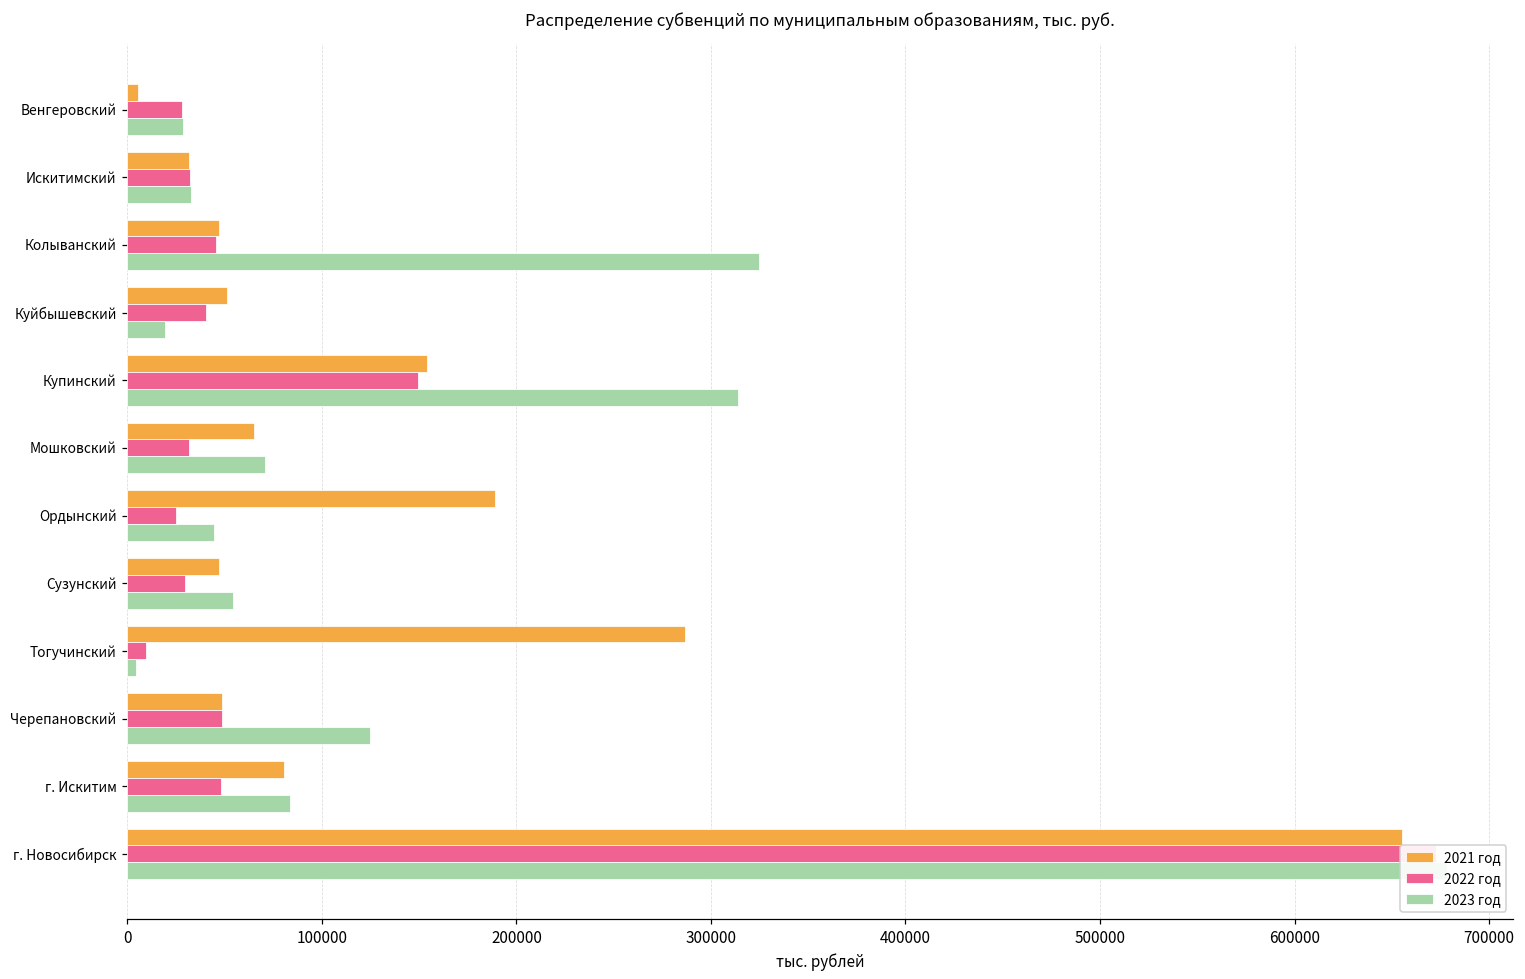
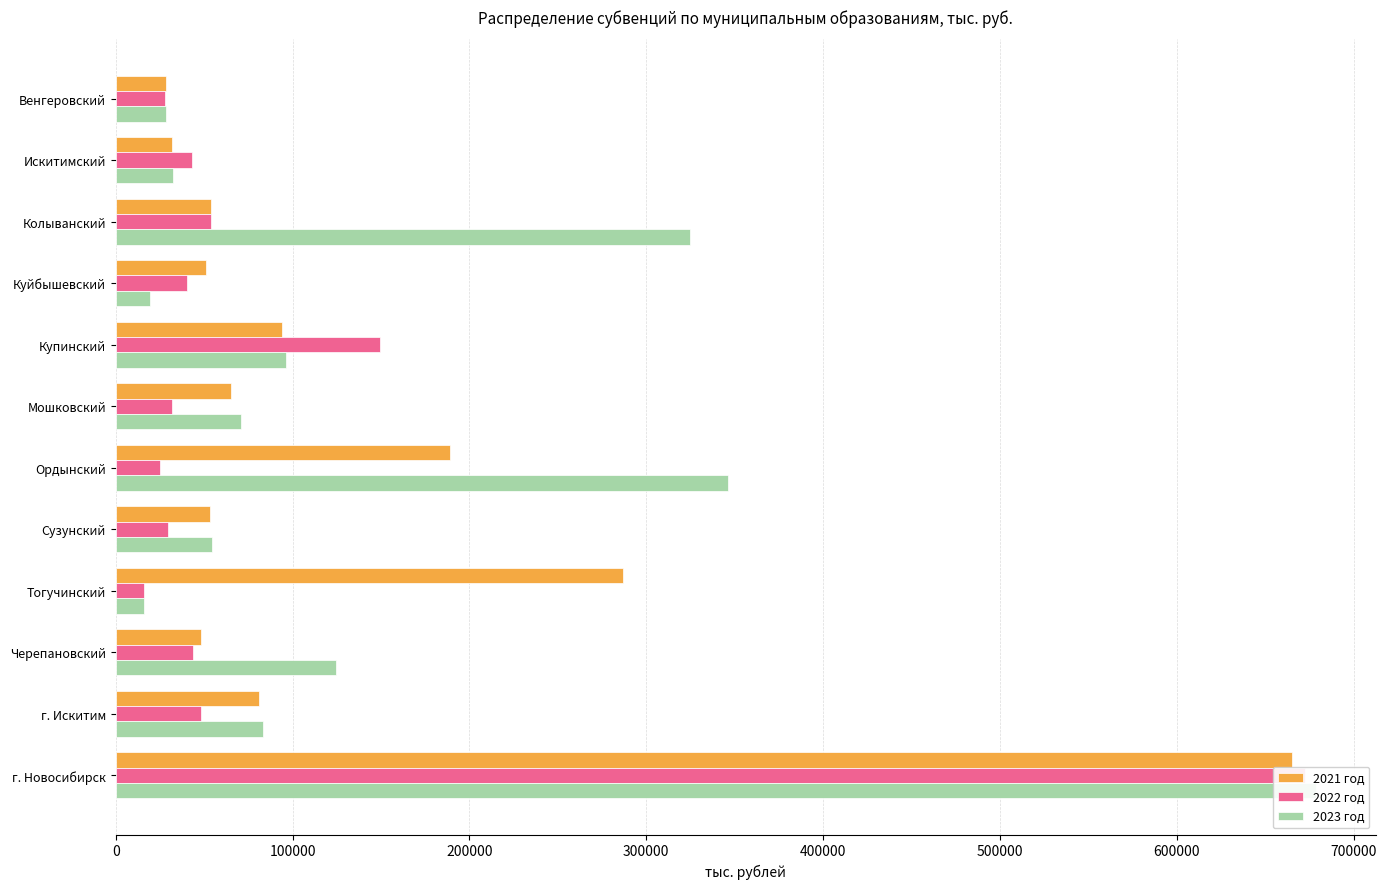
2021 год, Венгеровский: 6000 -> 28000
2022 год, Искитимский: 32000 -> 43000
2021 год, Колыванский: 47000 -> 54000
2022 год, Колыванский: 46000 -> 54000
2021 год, Купинский: 154000 -> 94000
2023 год, Купинский: 314000 -> 96000
2023 год, Ордынский: 44000 -> 346000
2021 год, Сузунский: 47000 -> 53000
2022 год, Тогучинский: 10000 -> 16000
2023 год, Тогучинский: 5000 -> 16000
2022 год, Черепановский: 49000 -> 43000
2021 год, г. Новосибирск: 655000 -> 665000
